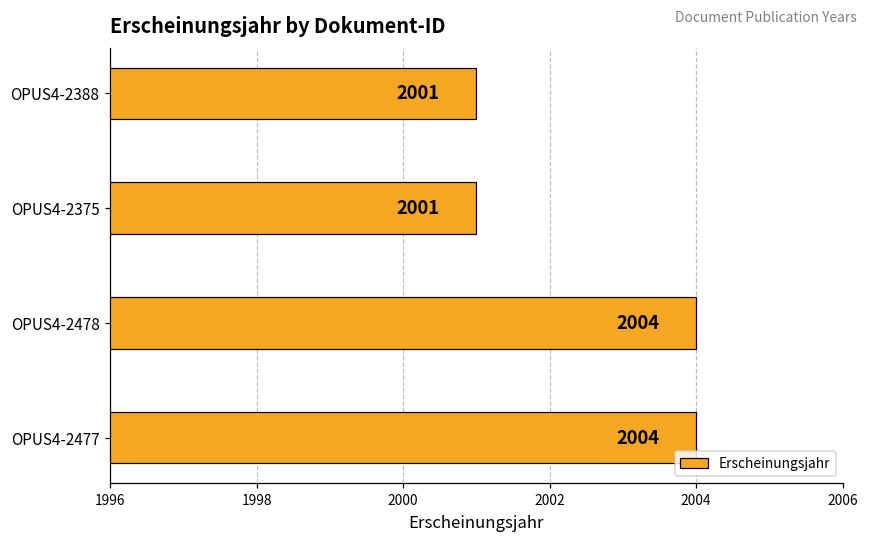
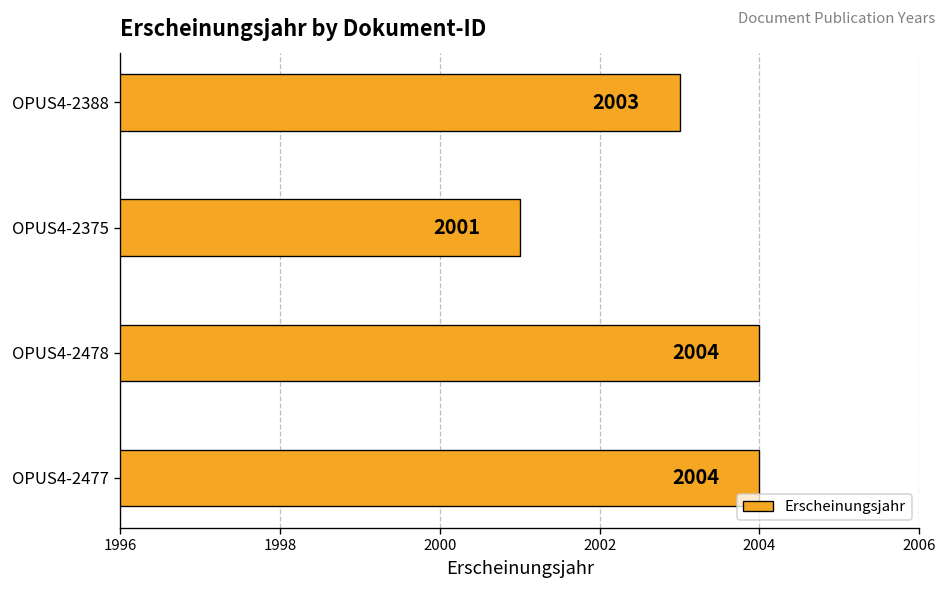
OPUS4-2388: 2001 -> 2003
